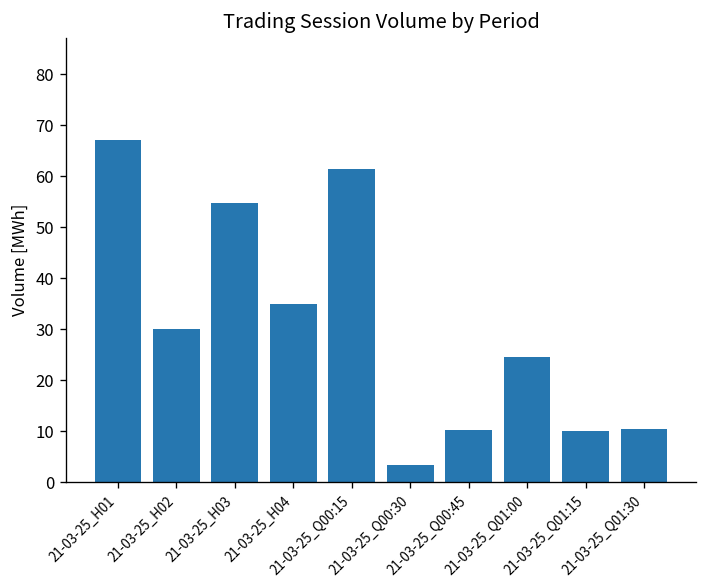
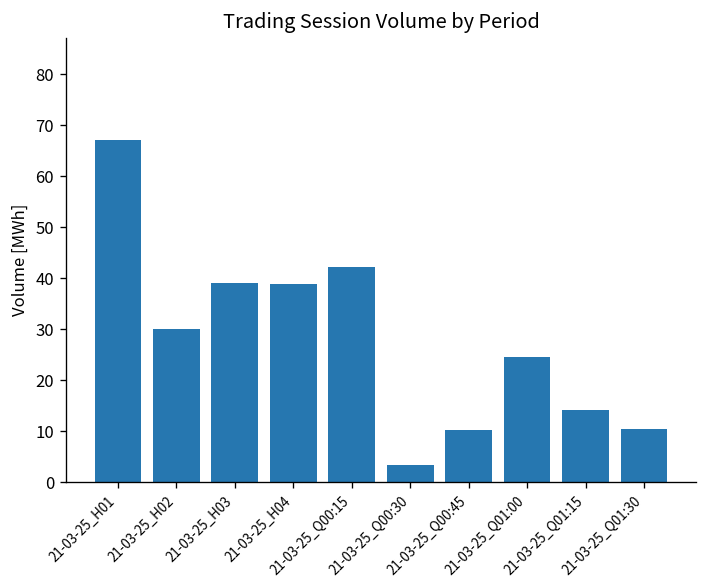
21-03-25_H03: 55 -> 39
21-03-25_H04: 35 -> 39
21-03-25_Q00:15: 61 -> 42
21-03-25_Q01:15: 10 -> 14
